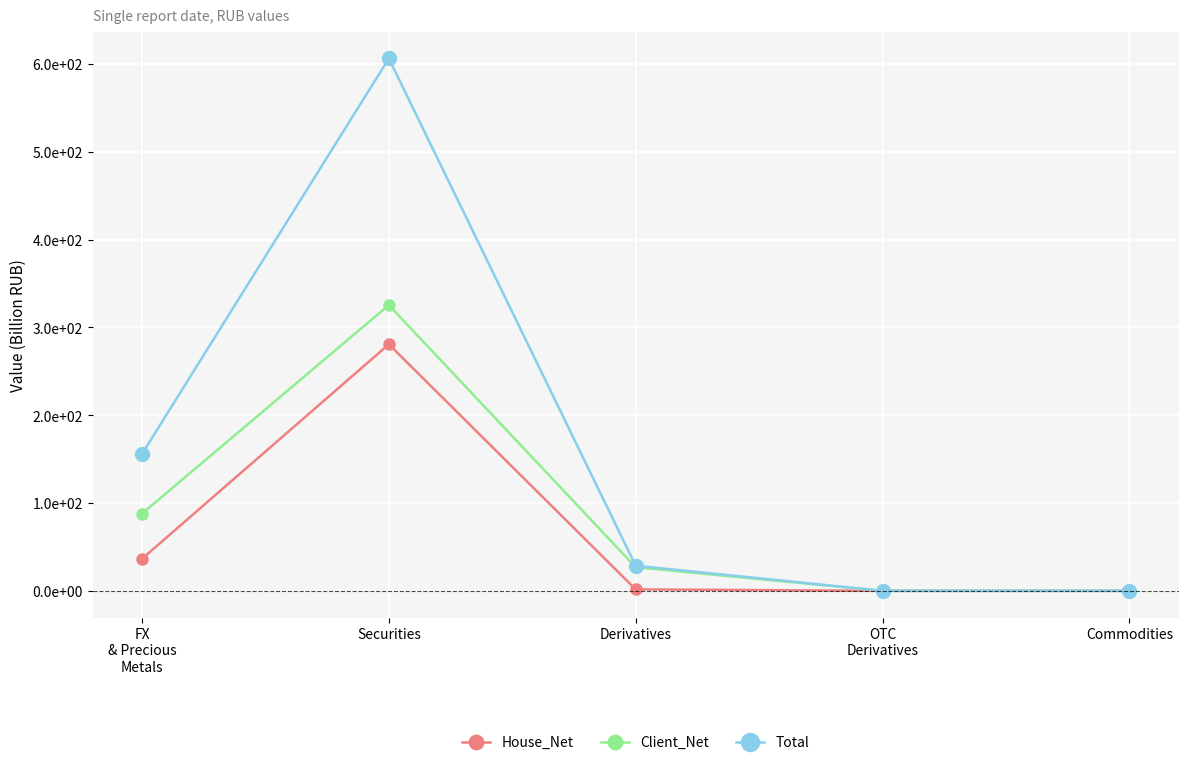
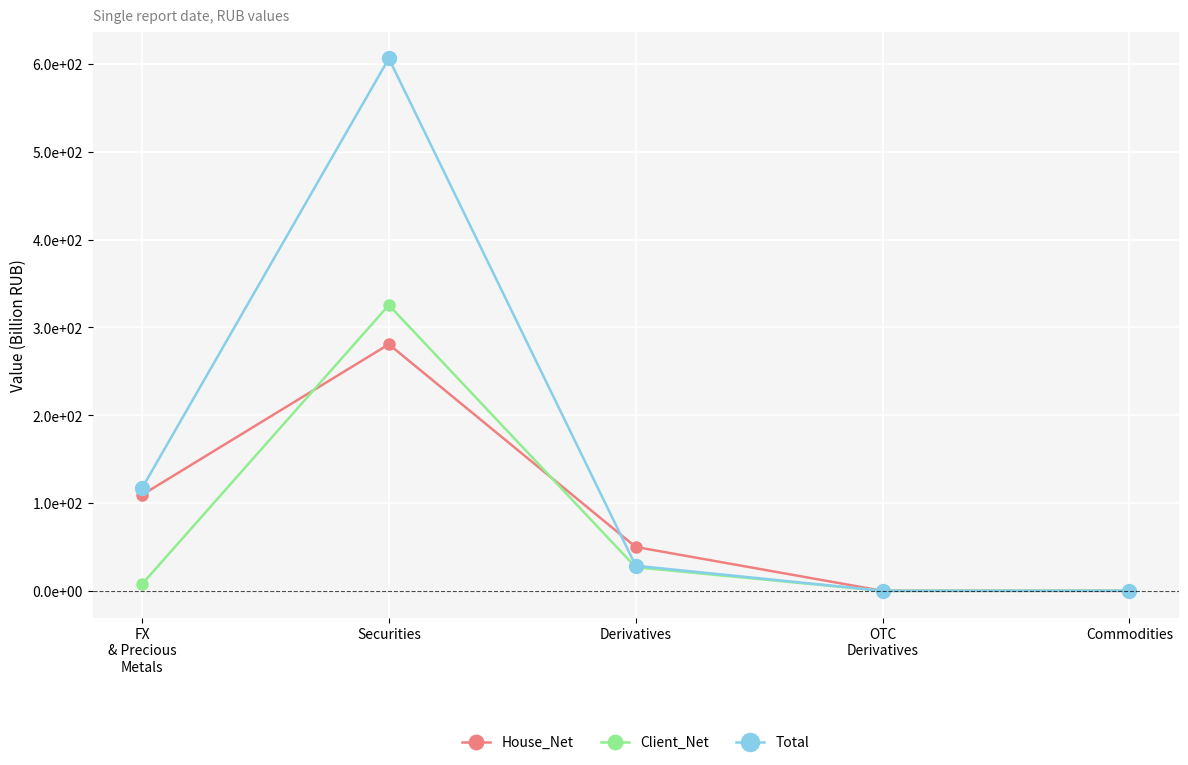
House_Net, FX & Precious Metals: 40 -> 110
Client_Net, FX & Precious Metals: 90 -> 10
Total, FX & Precious Metals: 160 -> 120
House_Net, Derivatives: 0 -> 50
